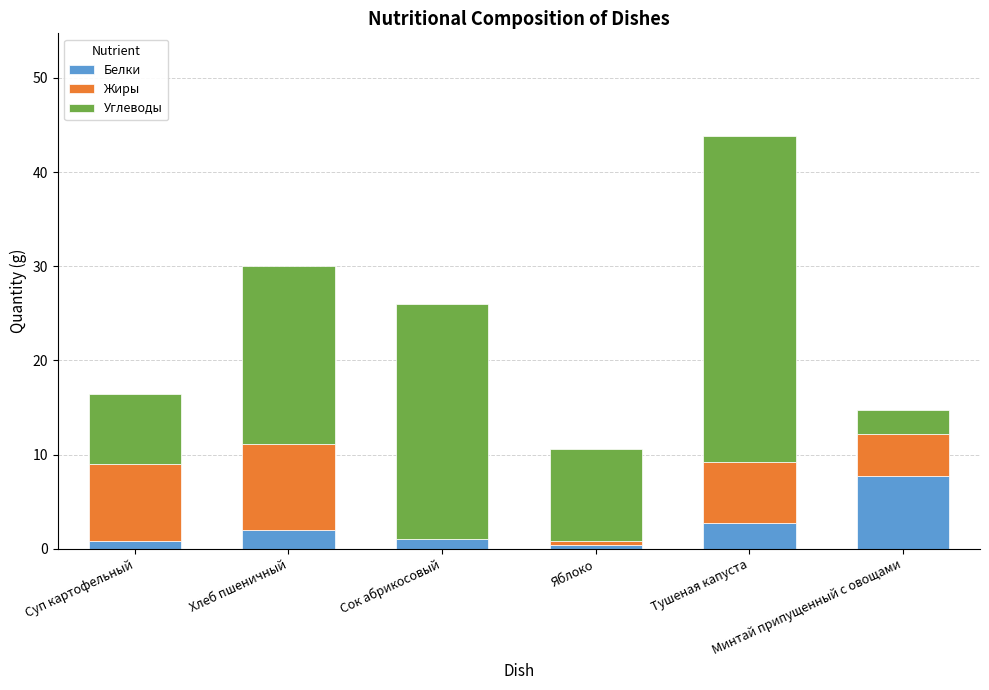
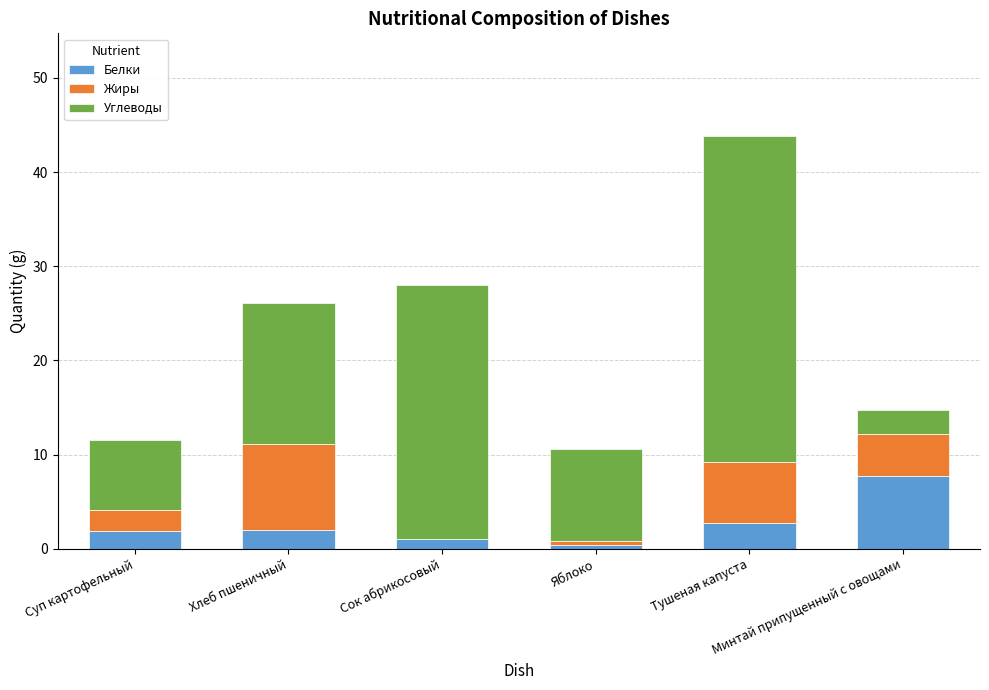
Белки, Суп картофельный: 1 -> 2
Жиры, Суп картофельный: 8 -> 2
Углеводы, Хлеб пшеничный: 19 -> 15
Углеводы, Сок абрикосовый: 25 -> 27
